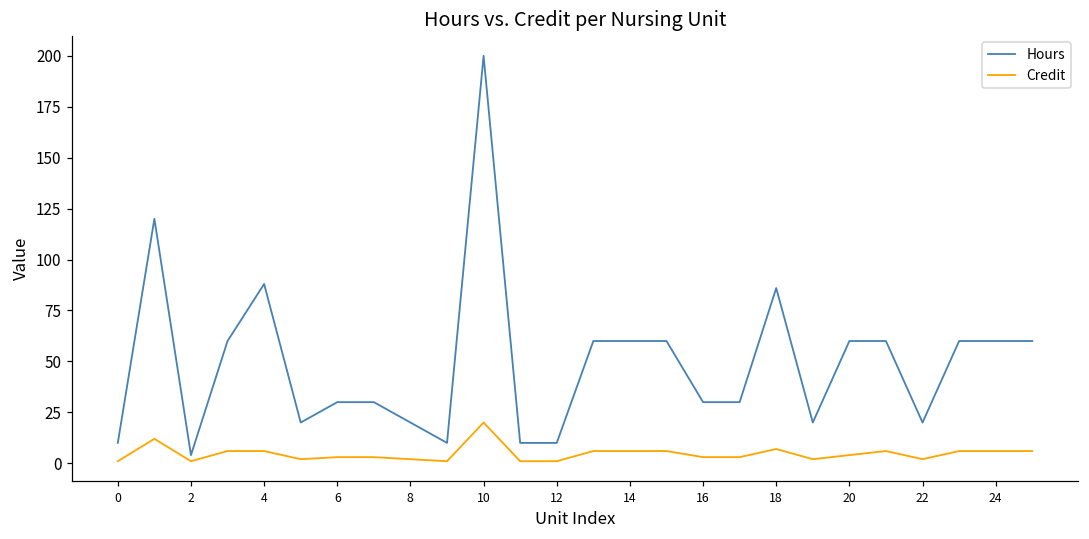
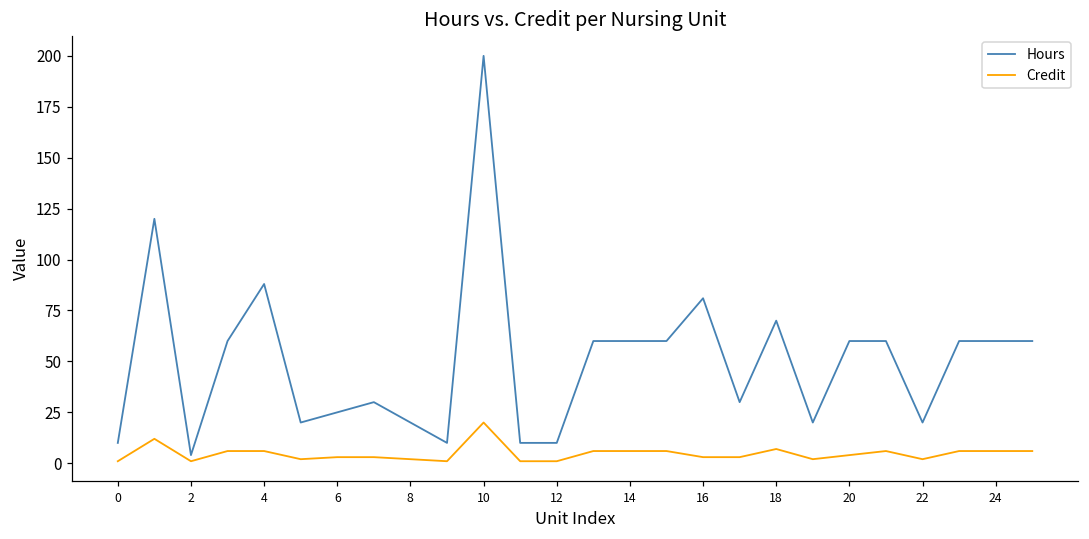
Hours, 6: 30 -> 25
Hours, 16: 30 -> 81
Hours, 18: 86 -> 70
